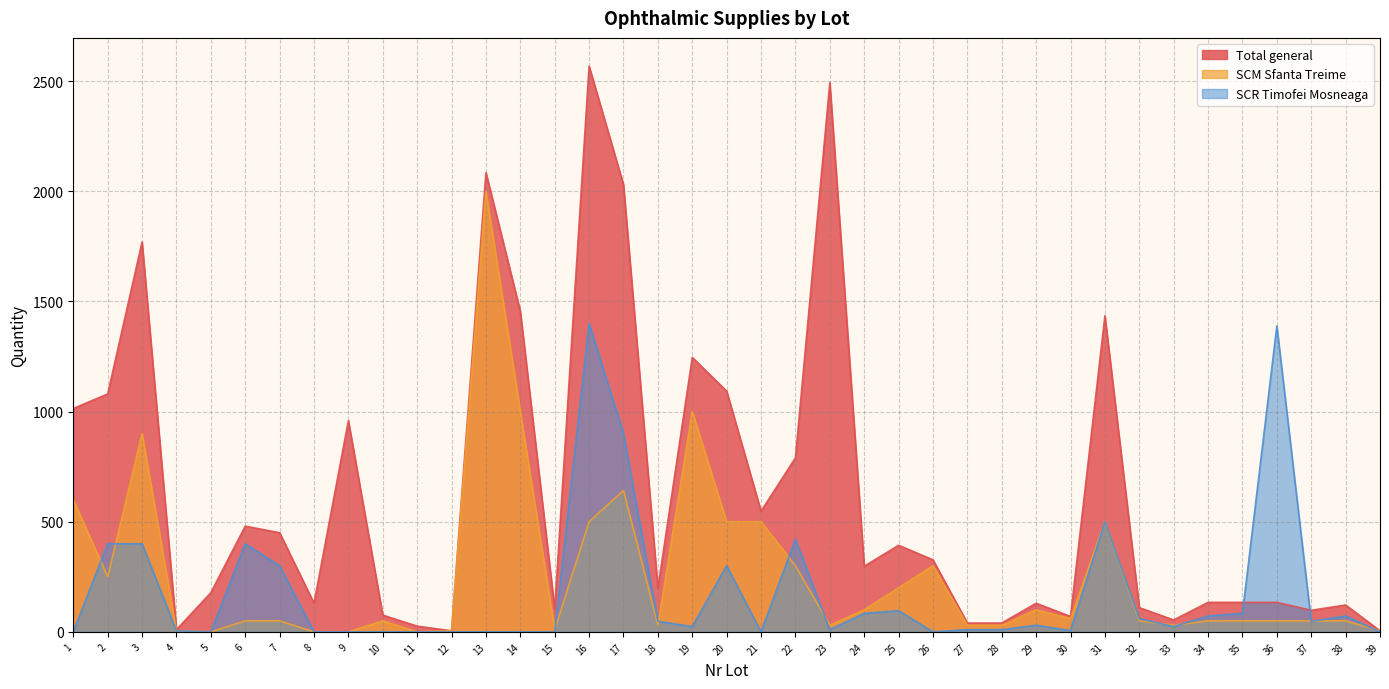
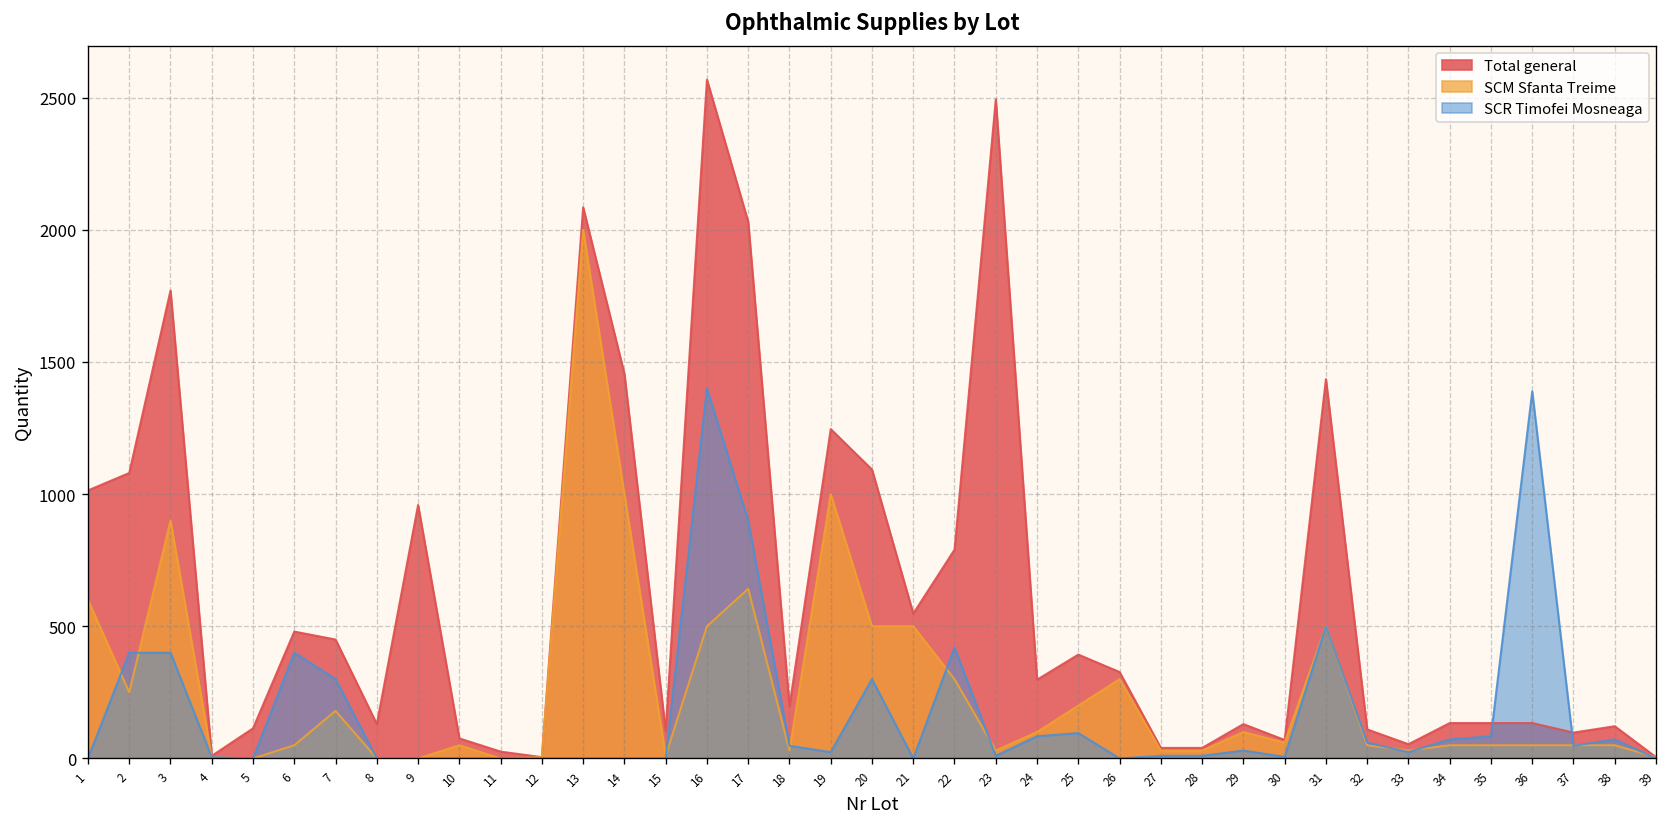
Total general, 5: 180 -> 110
SCM Sfanta Treime, 7: 50 -> 180
